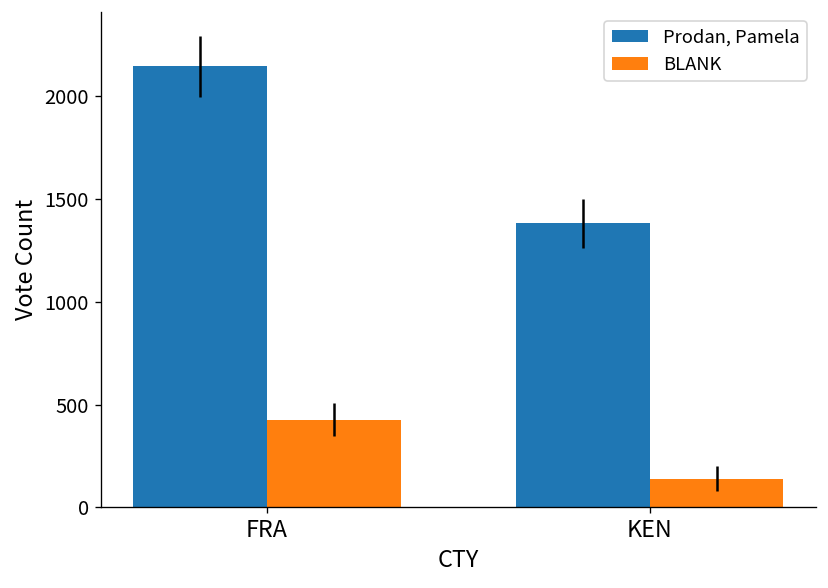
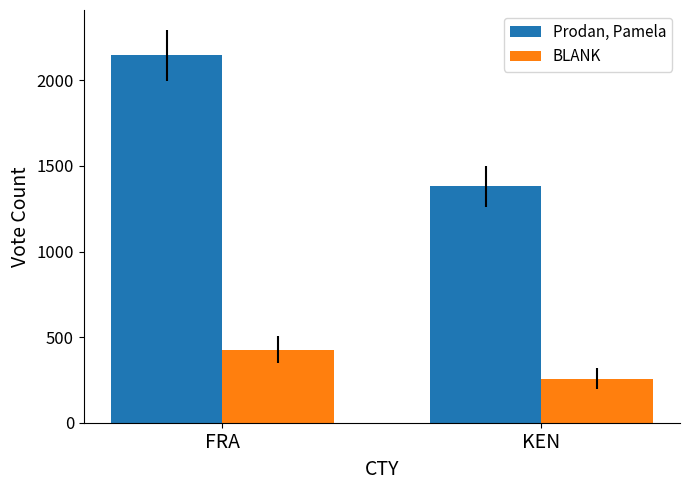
BLANK, KEN: 140 -> 260
